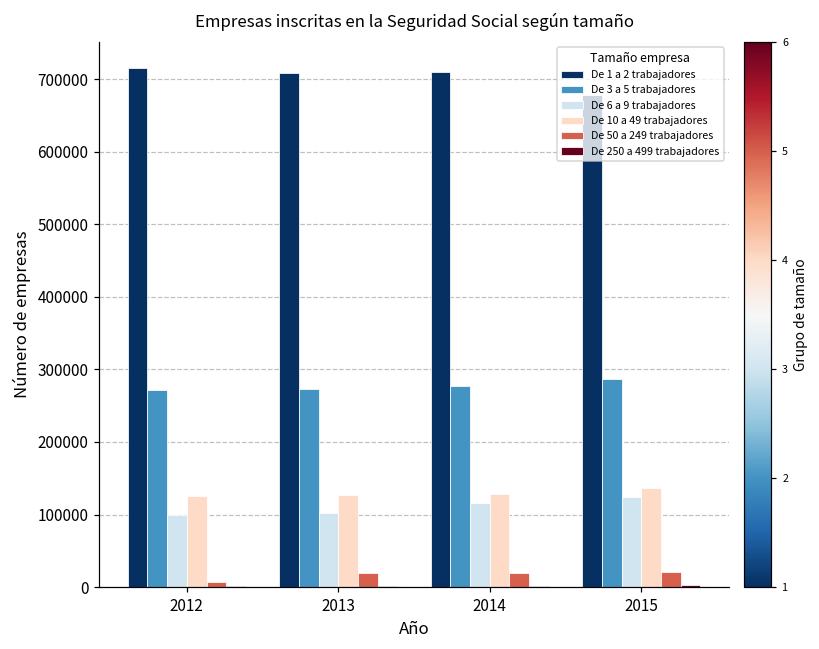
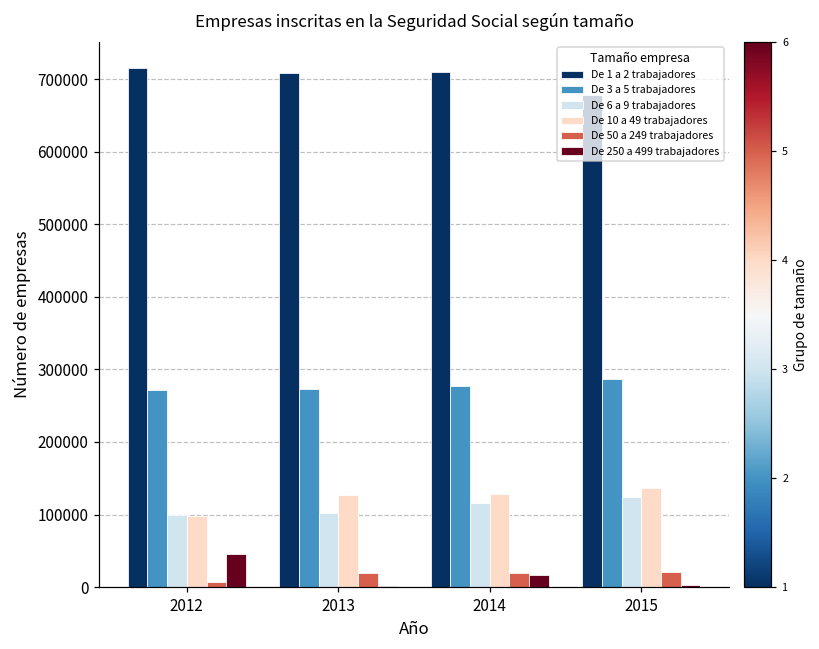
De 10 a 49 trabajadores, 2012: 130000 -> 100000
De 250 a 499 trabajadores, 2012: 0 -> 50000
De 250 a 499 trabajadores, 2014: 0 -> 20000
